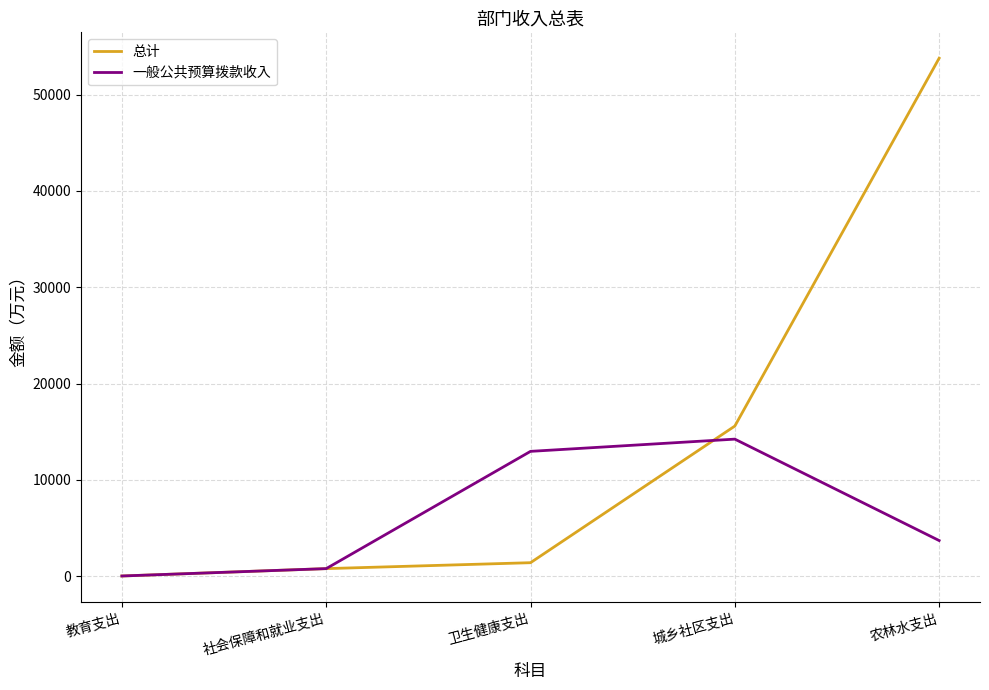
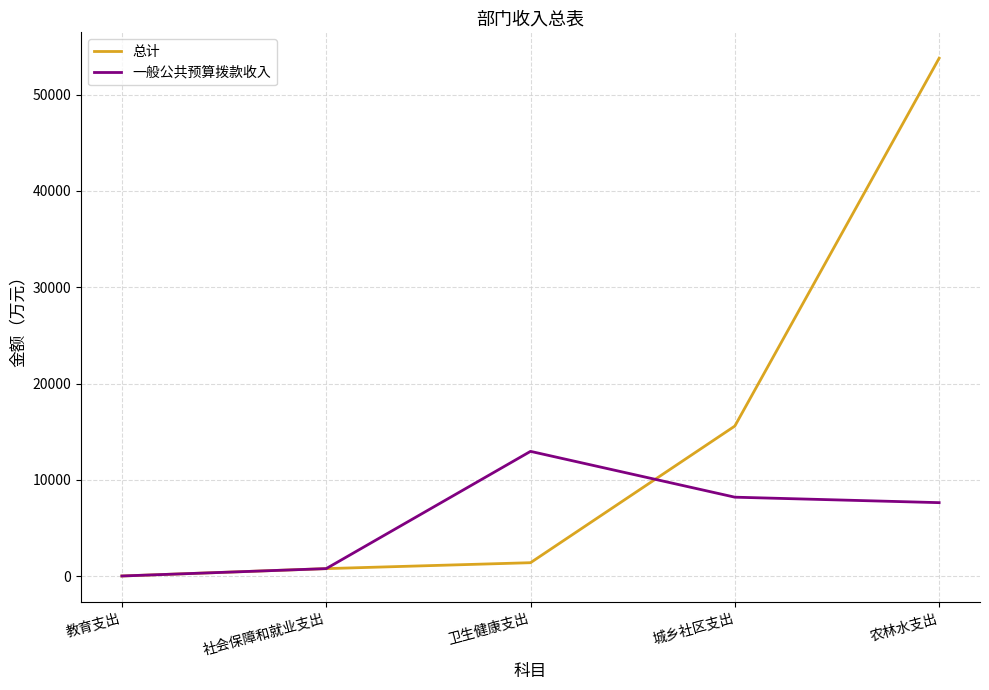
一般公共预算拨款收入, 城乡社区支出: 14000 -> 8000
一般公共预算拨款收入, 农林水支出: 4000 -> 8000
